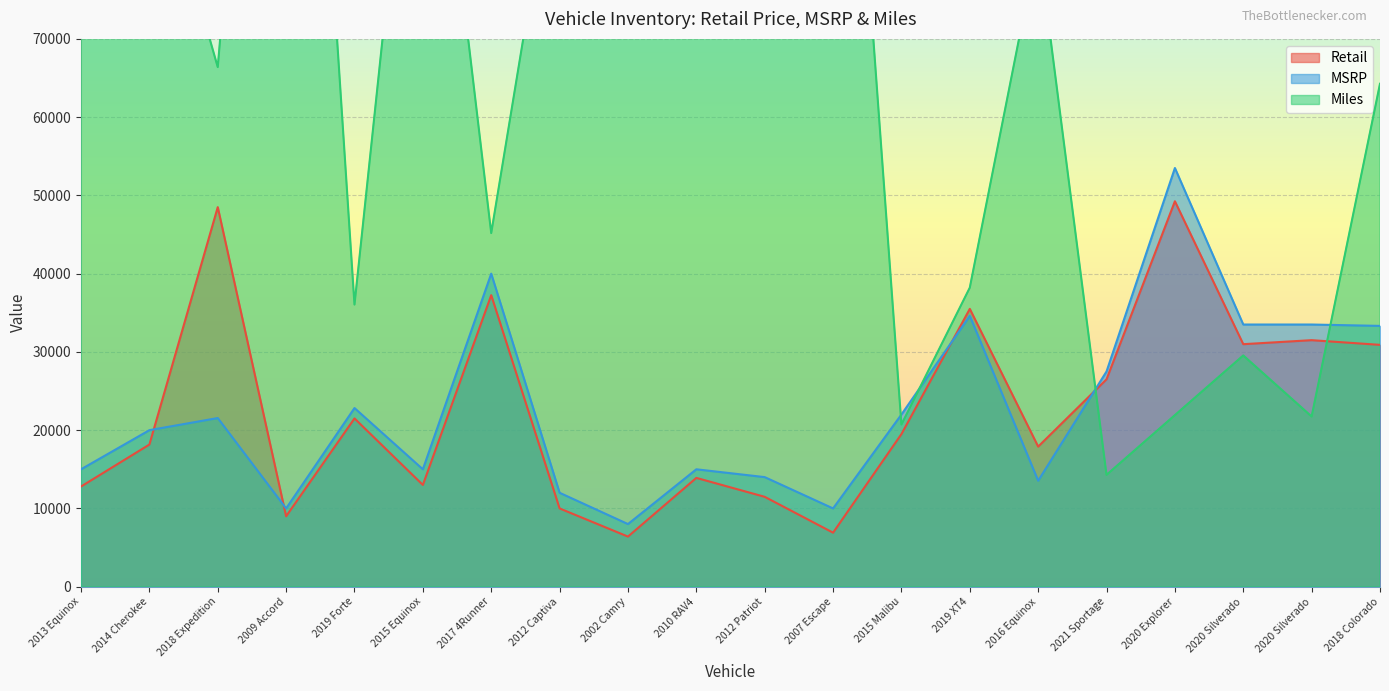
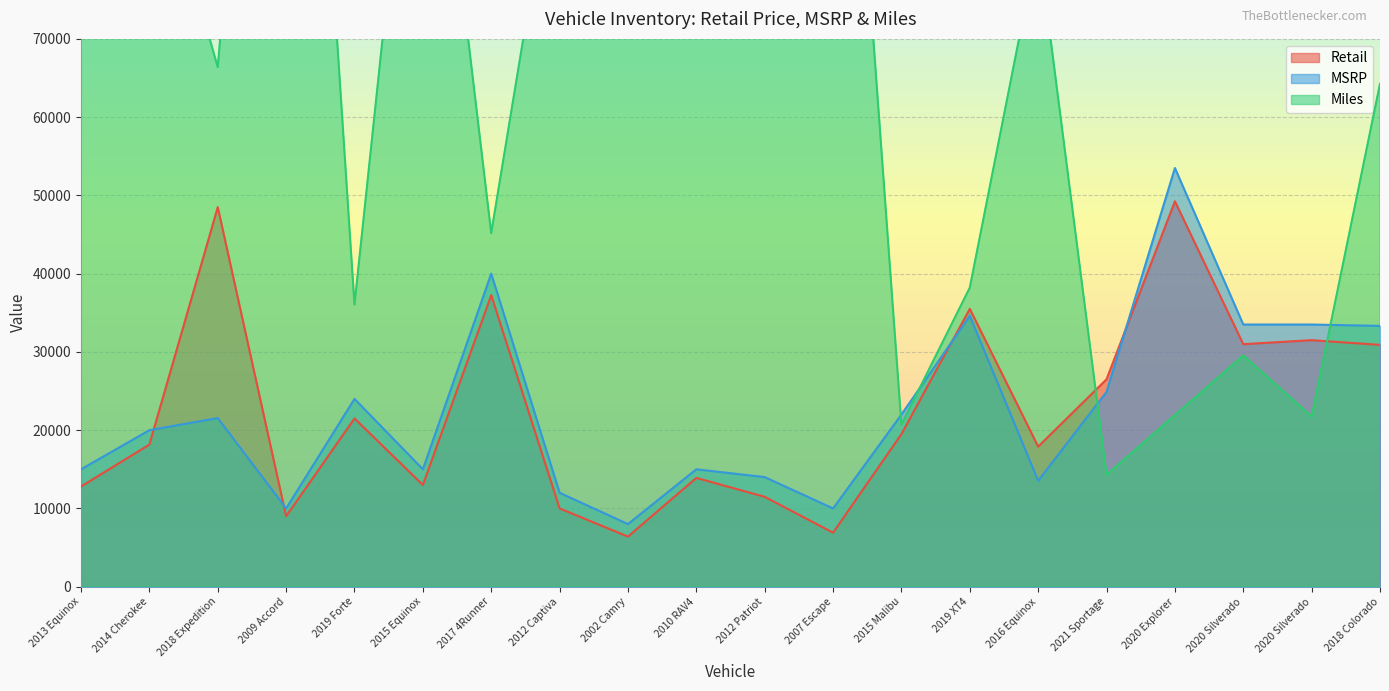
MSRP, 2019 Forte: 23000 -> 24000
MSRP, 2021 Sportage: 28000 -> 25000
